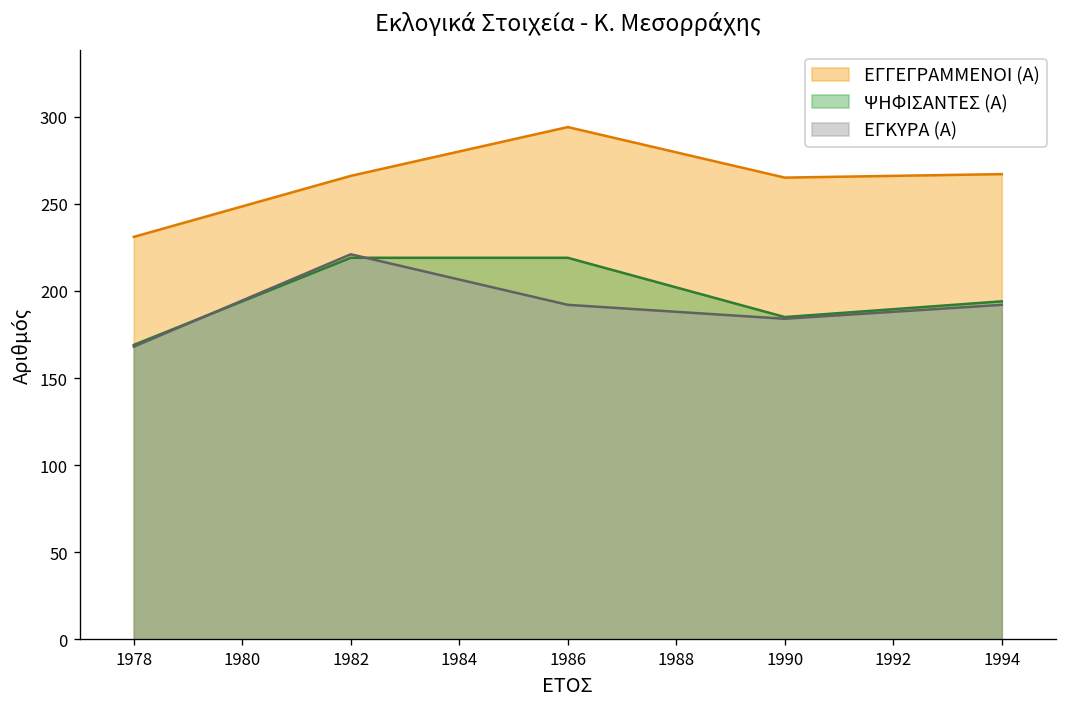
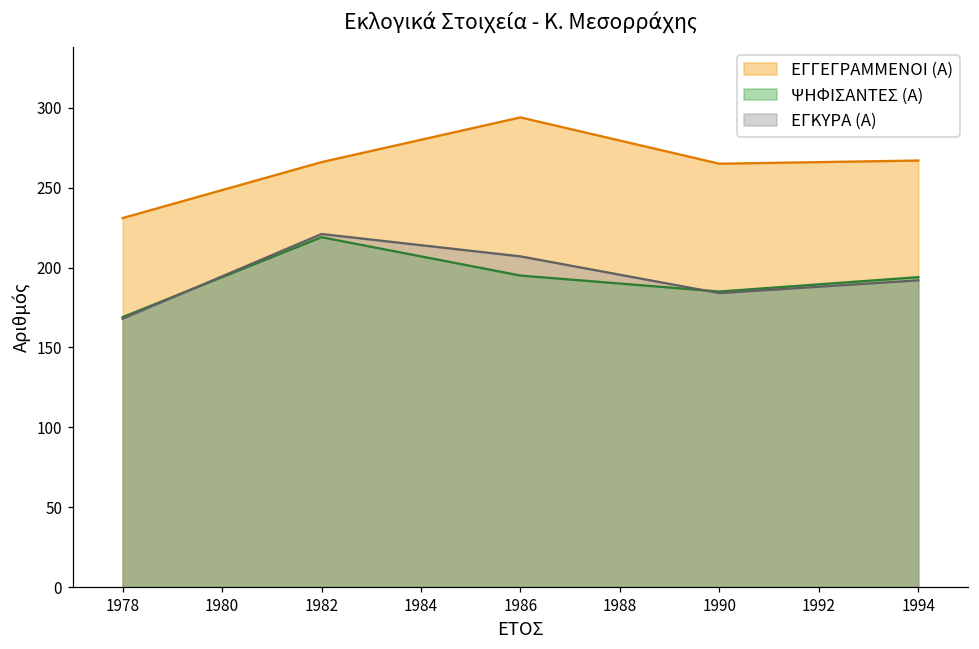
ΨΗΦΙΣΑΝΤΕΣ (Α), 1986: 219 -> 195
ΕΓΚΥΡΑ (Α), 1986: 192 -> 207
